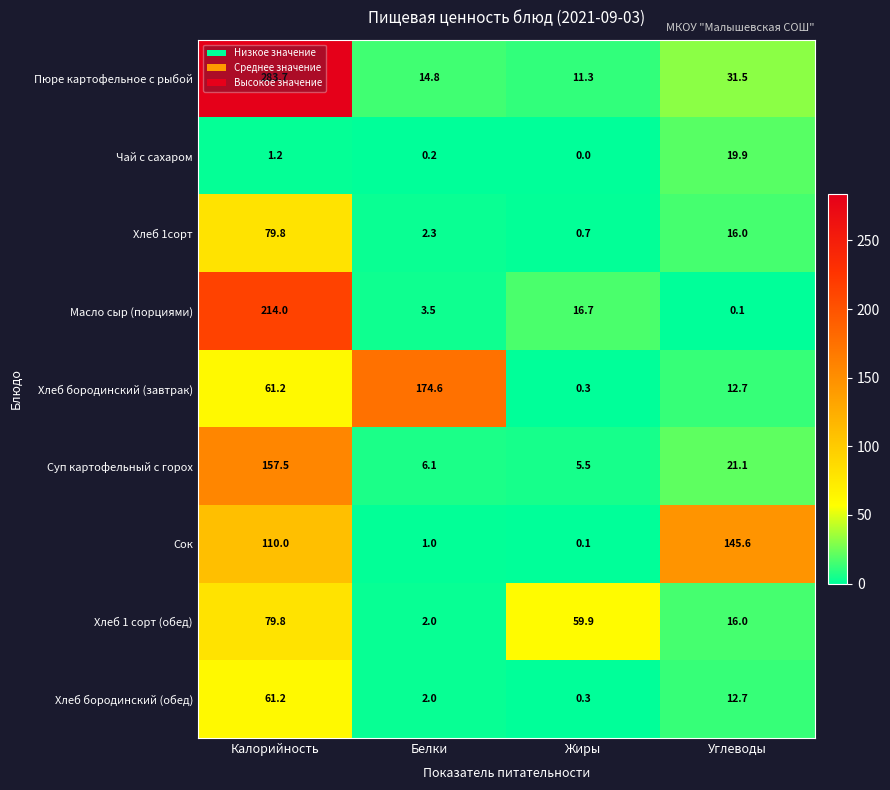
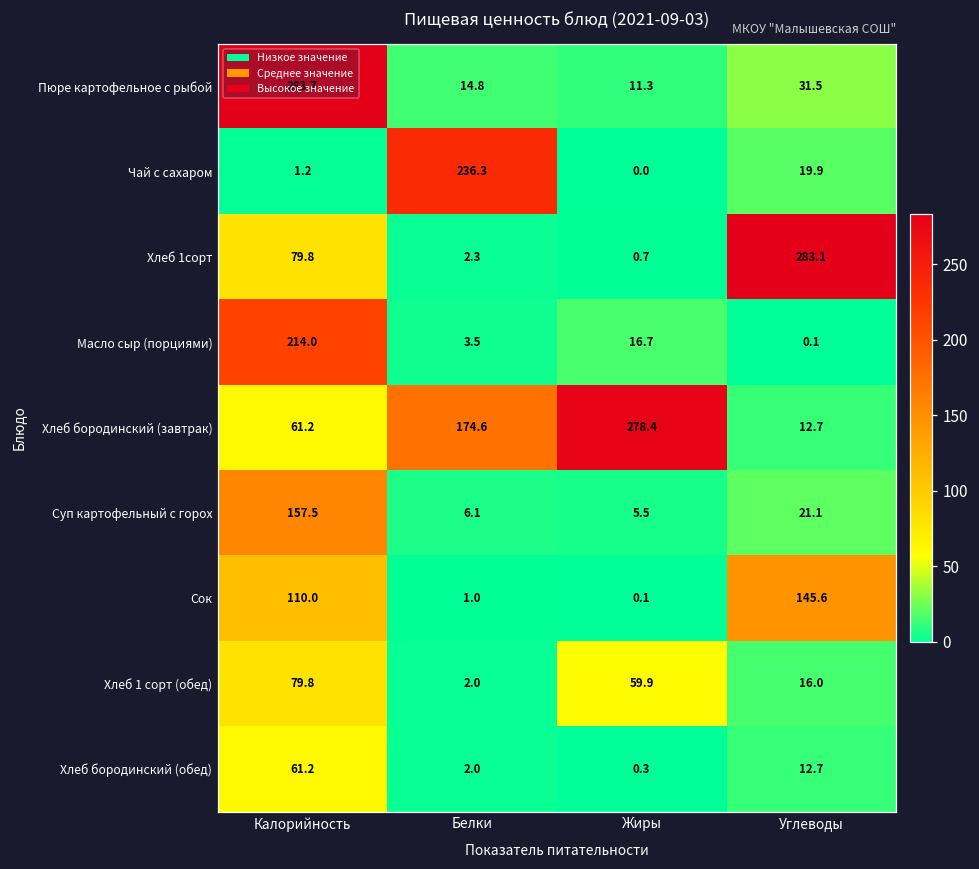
Чай с сахаром, Белки: 0.2 -> 236.3
Хлеб 1сорт, Углеводы: 16.0 -> 283.1
Хлеб бородинский (завтрак), Жиры: 0.3 -> 278.4
